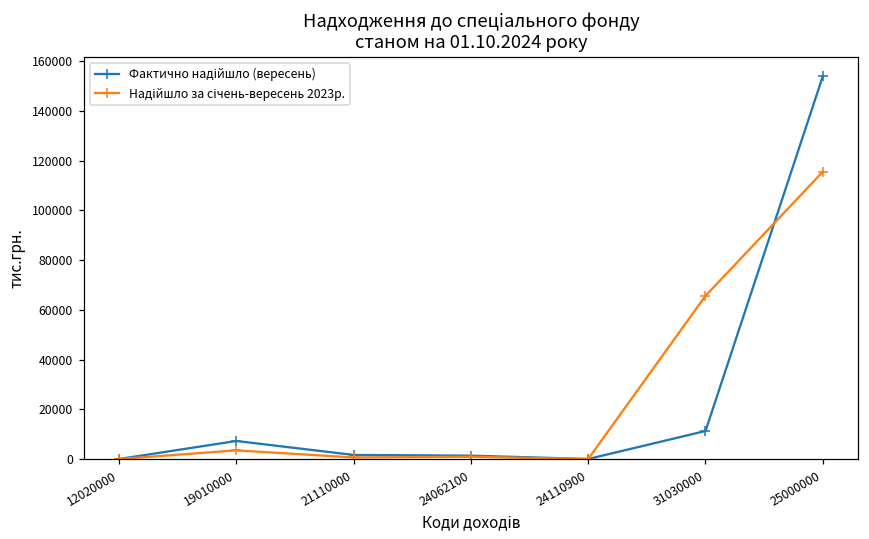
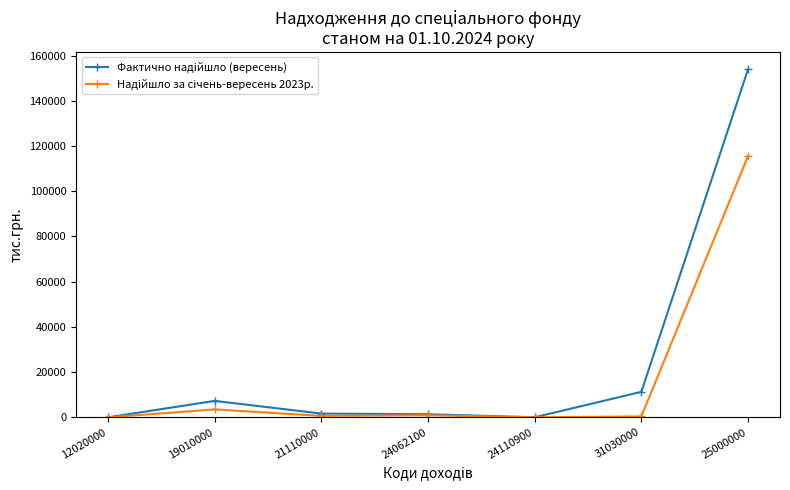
Надійшло за січень-вересень 2023р., 31030000: 66000 -> 0
